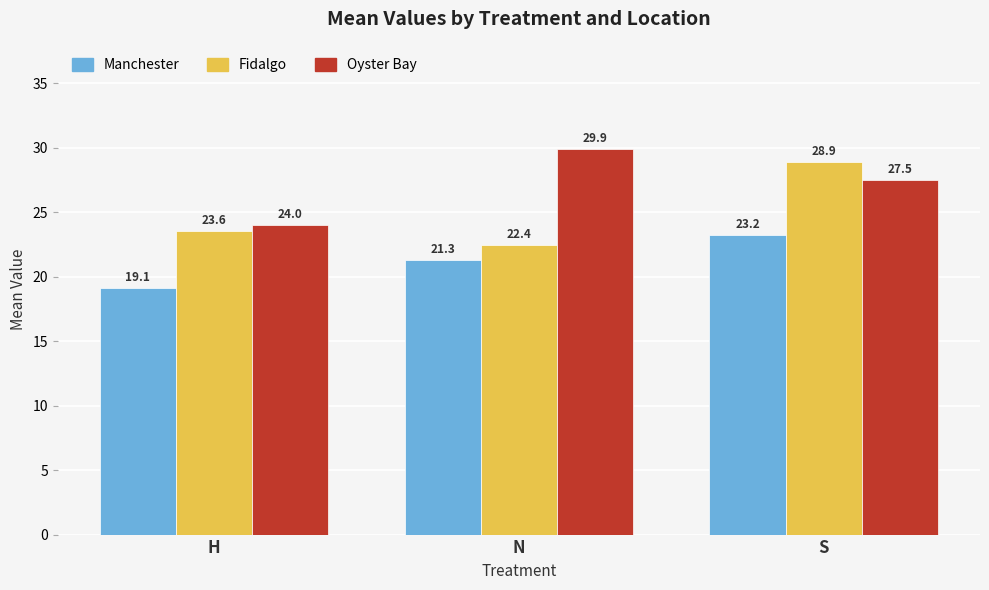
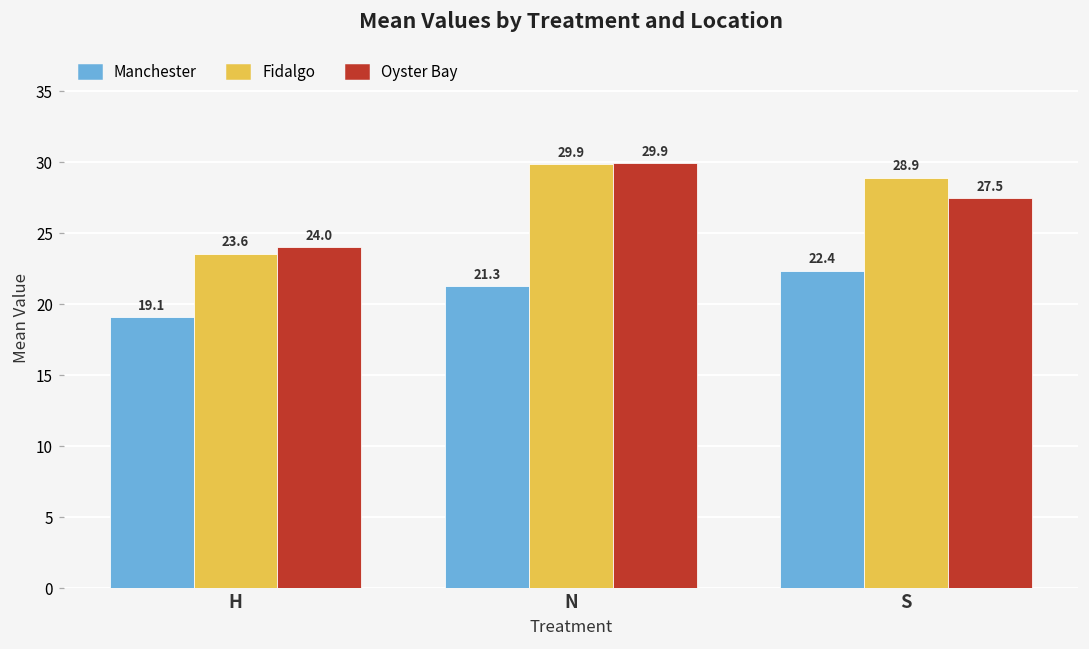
Fidalgo, N: 22.4 -> 29.9
Manchester, S: 23.2 -> 22.4
